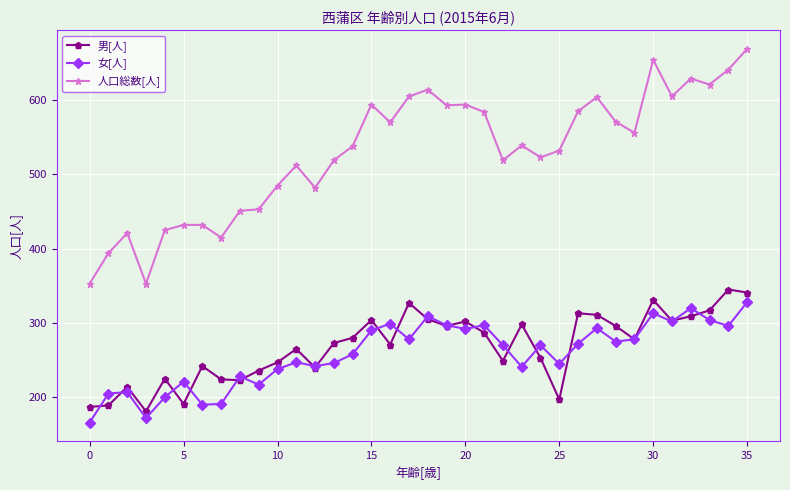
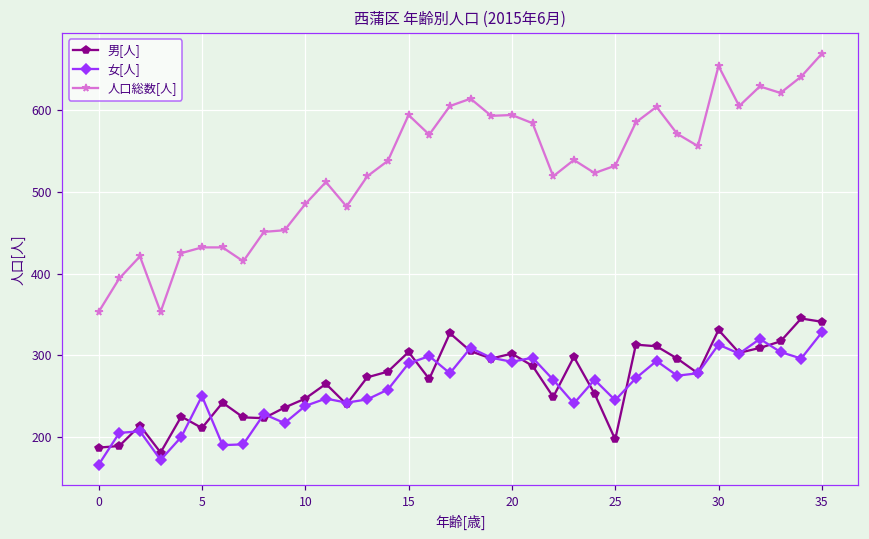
男[人], 5: 190 -> 210
女[人], 5: 220 -> 250
